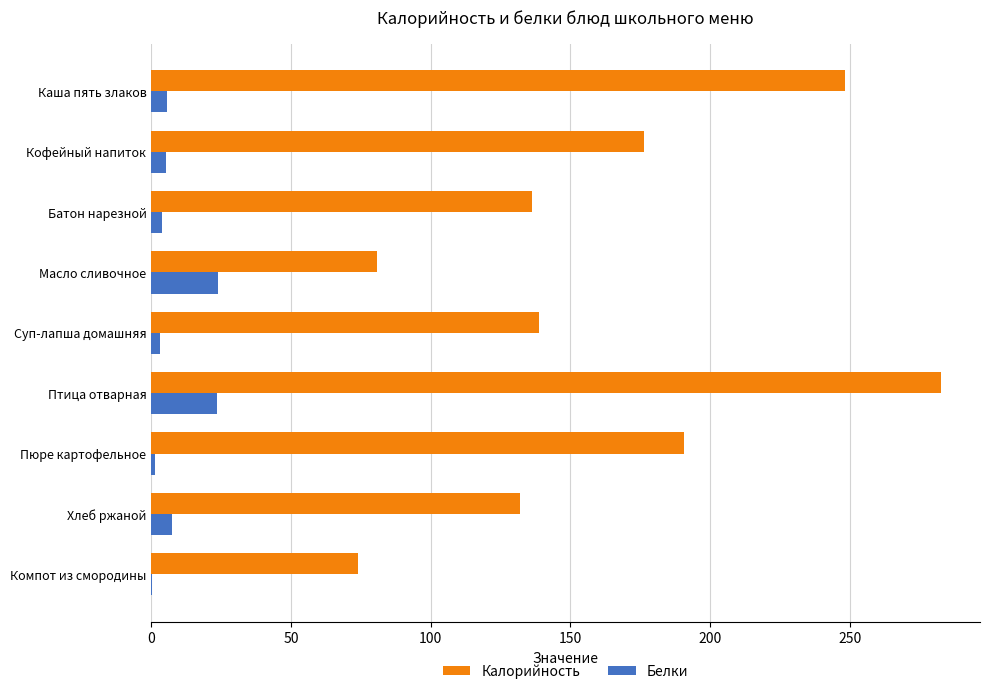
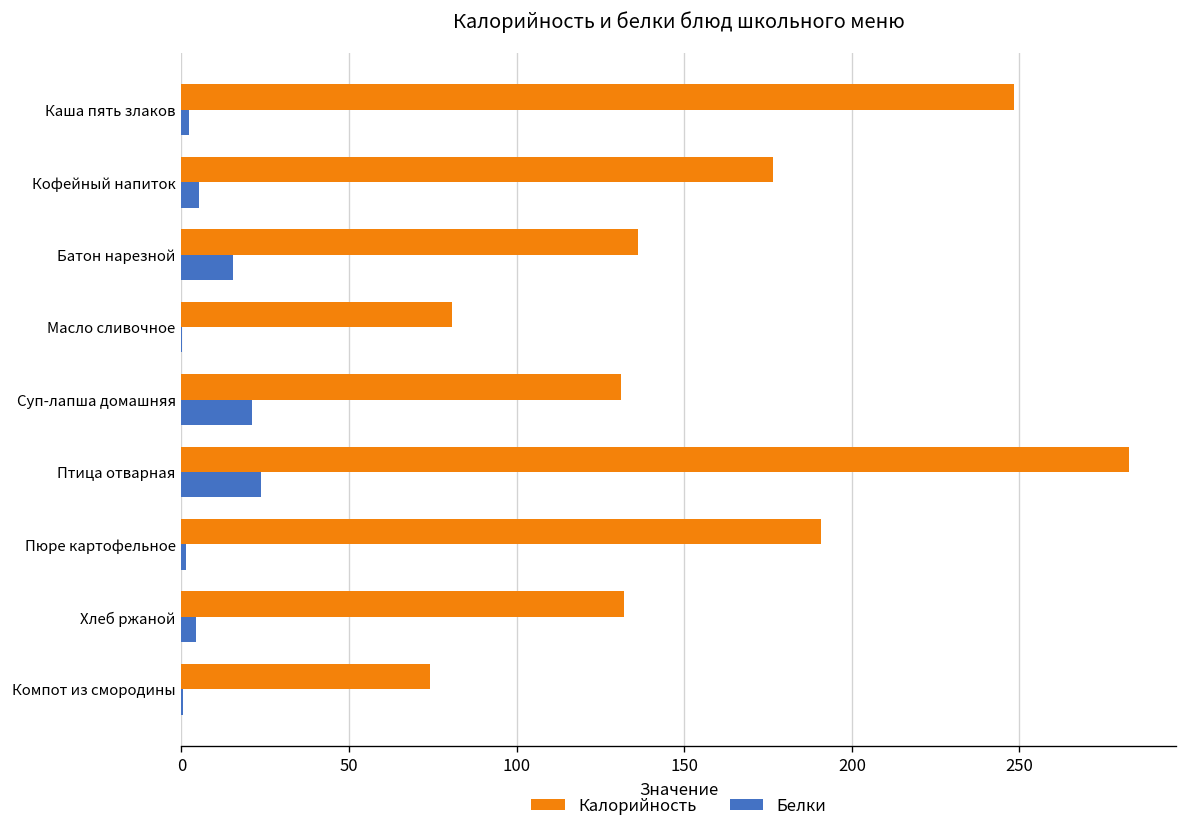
Белки, Каша пять злаков: 6 -> 2
Белки, Батон нарезной: 4 -> 15
Белки, Масло сливочное: 24 -> 0
Калорийность, Суп-лапша домашняя: 139 -> 131
Белки, Суп-лапша домашняя: 3 -> 21
Белки, Хлеб ржаной: 8 -> 4
